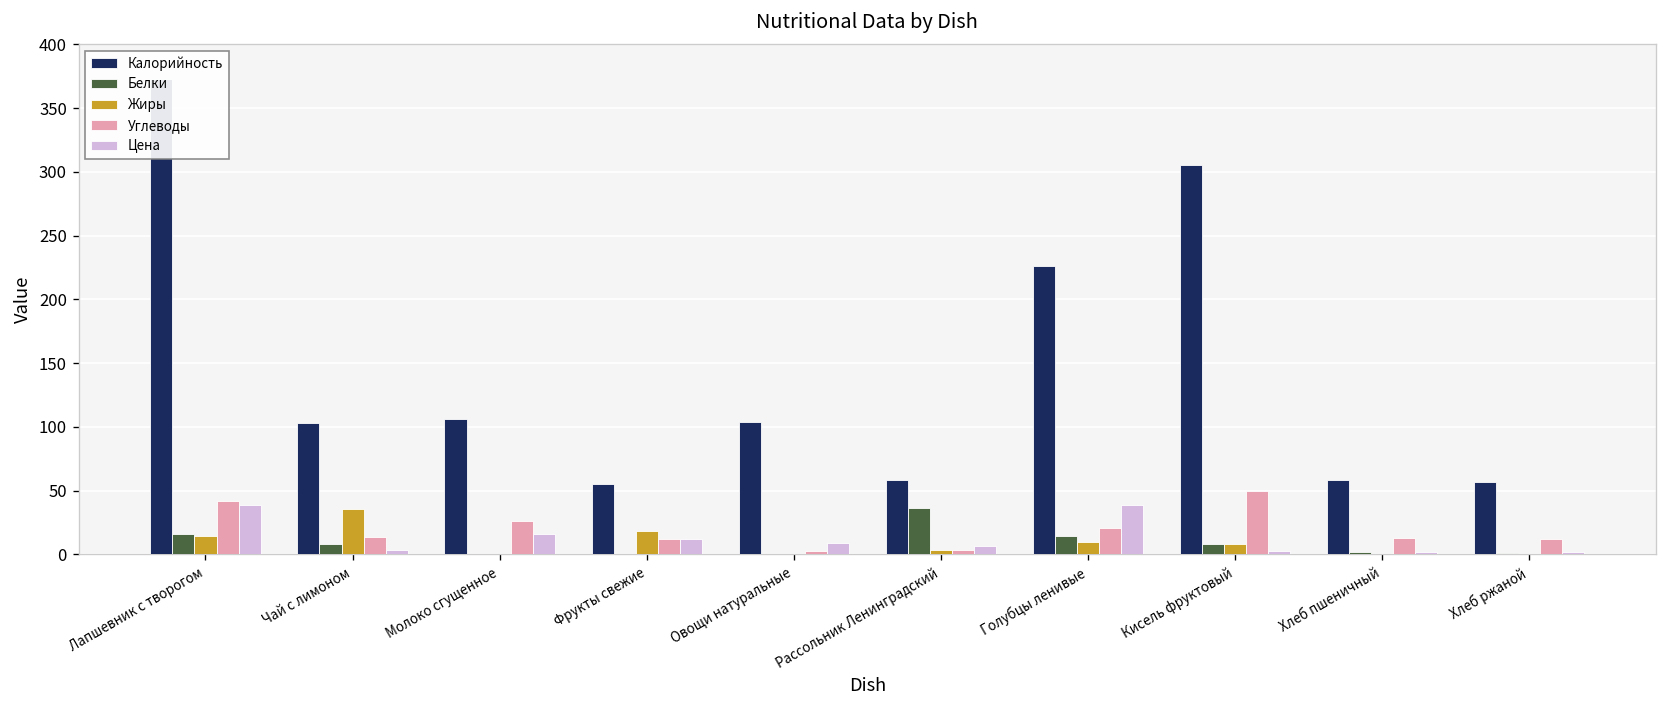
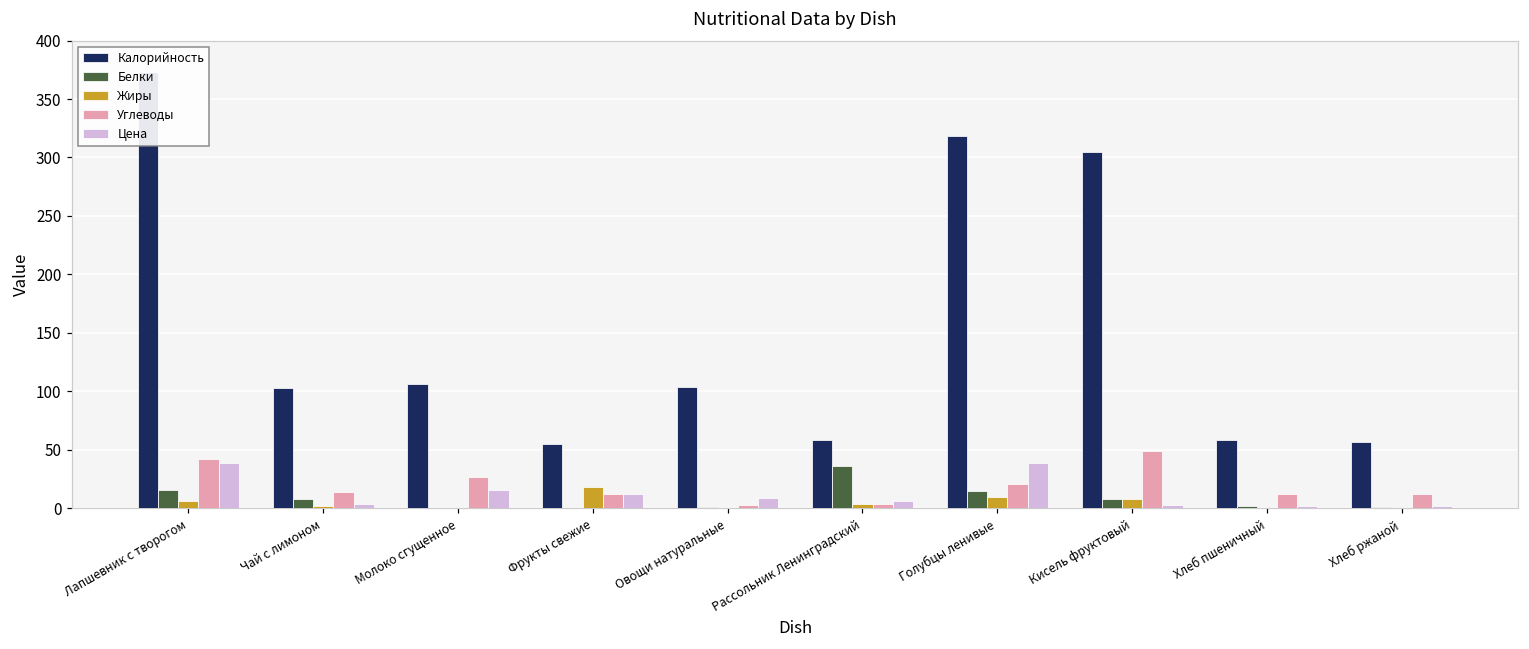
Жиры, Лапшевник с творогом: 15 -> 6
Жиры, Чай с лимоном: 36 -> 2
Калорийность, Голубцы ленивые: 226 -> 319
